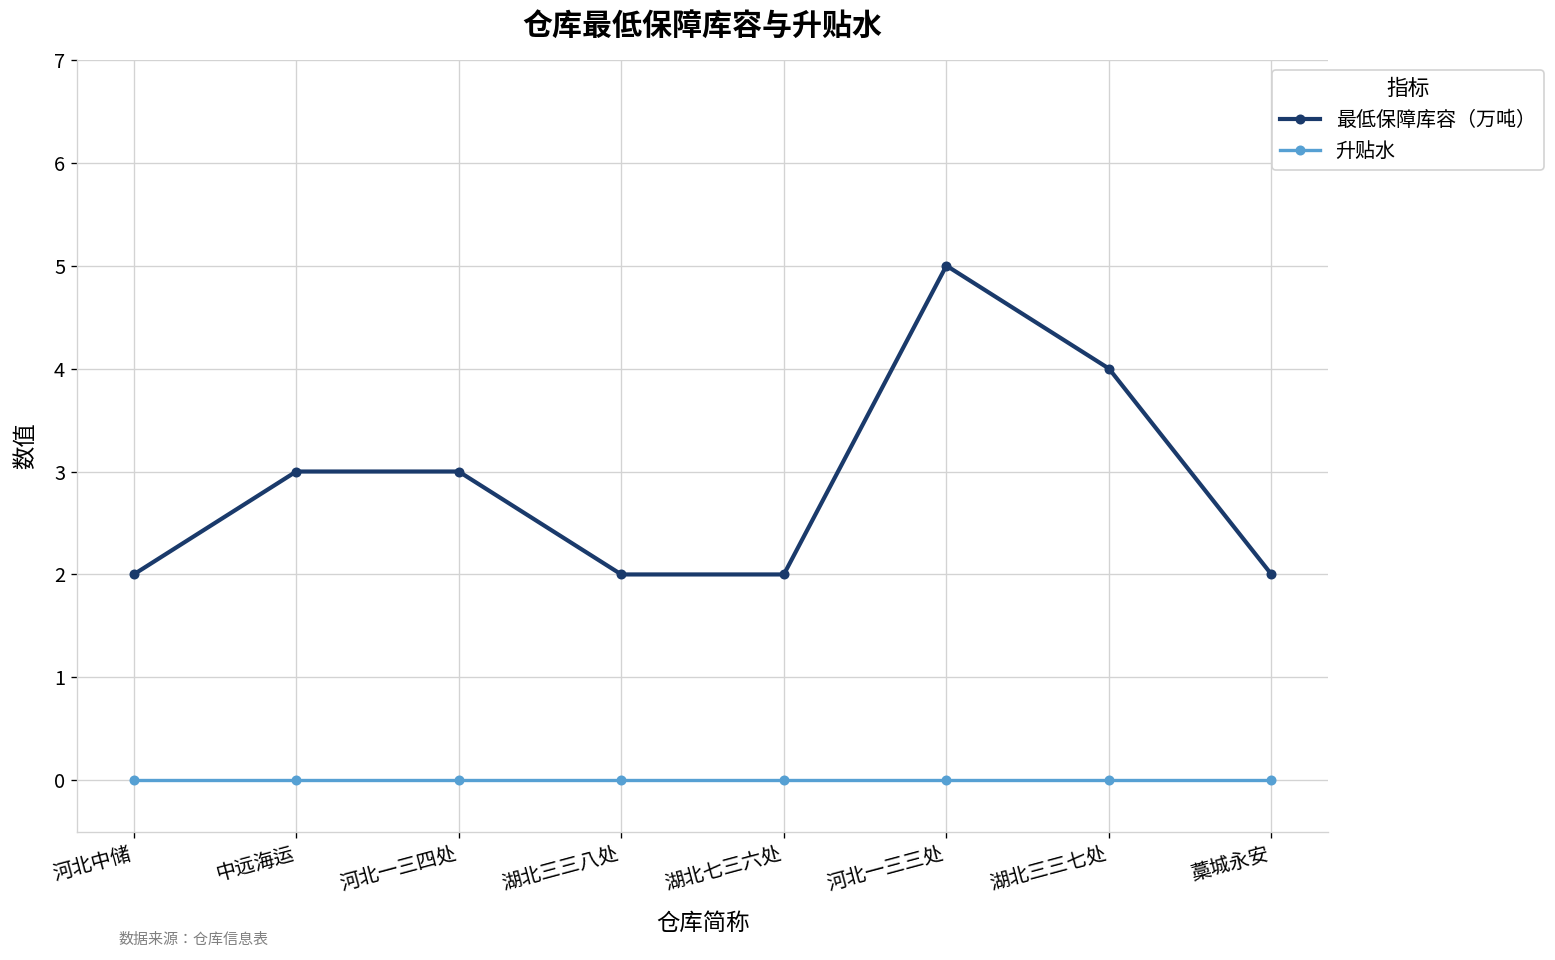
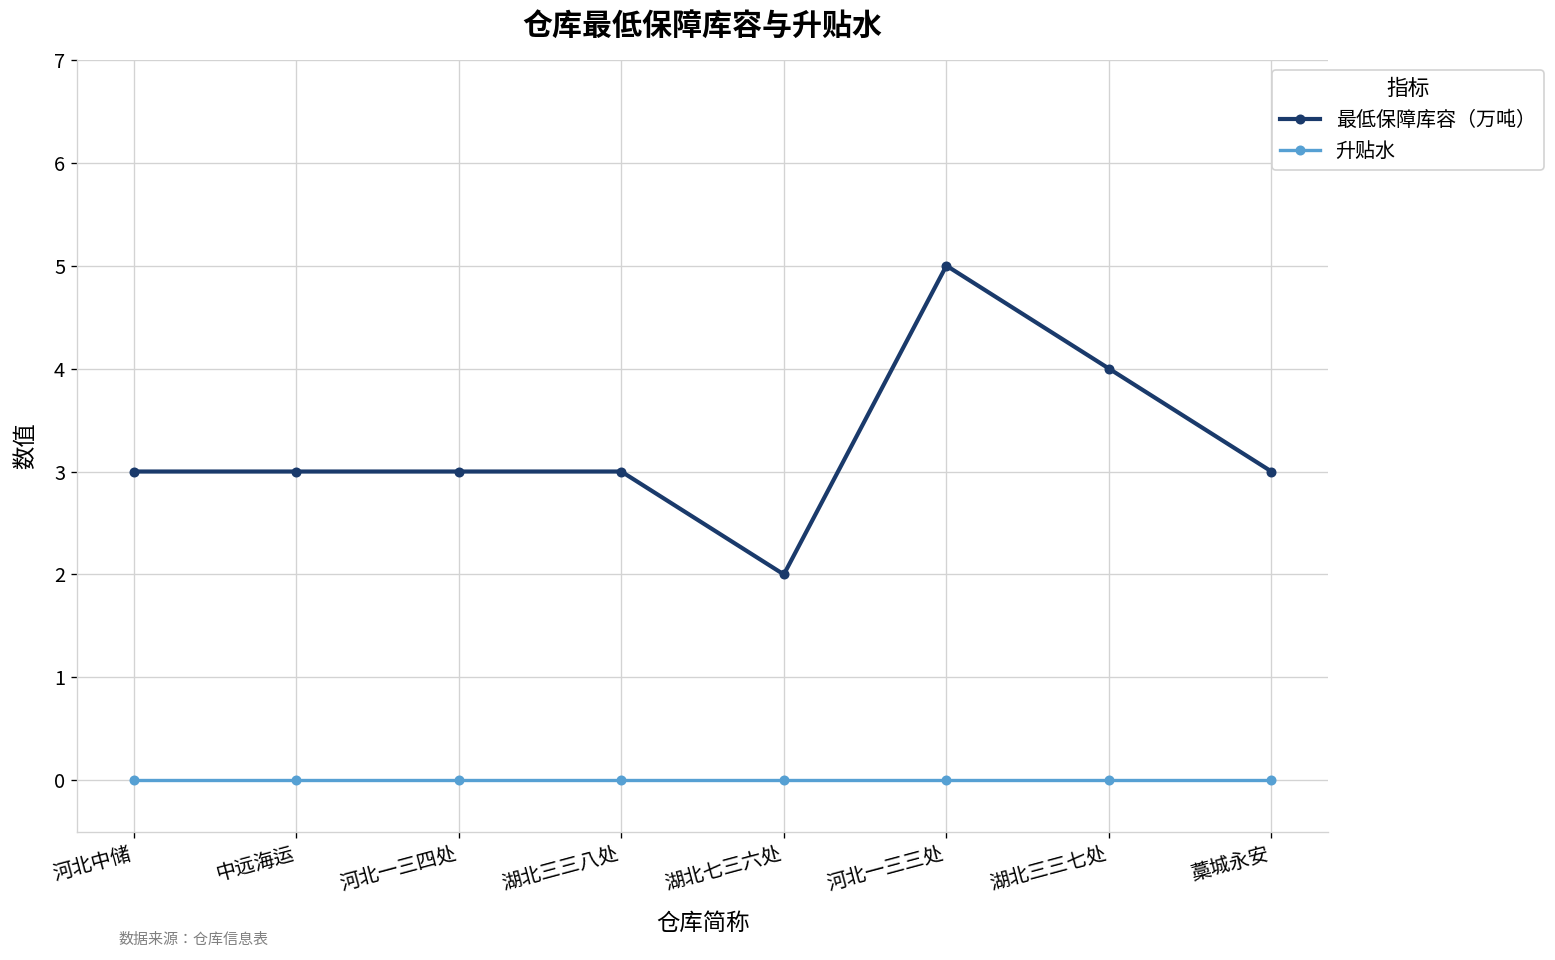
最低保障库容（万吨）, 河北中储: 2 -> 3
最低保障库容（万吨）, 湖北三三八处: 2 -> 3
最低保障库容（万吨）, 藁城永安: 2 -> 3
